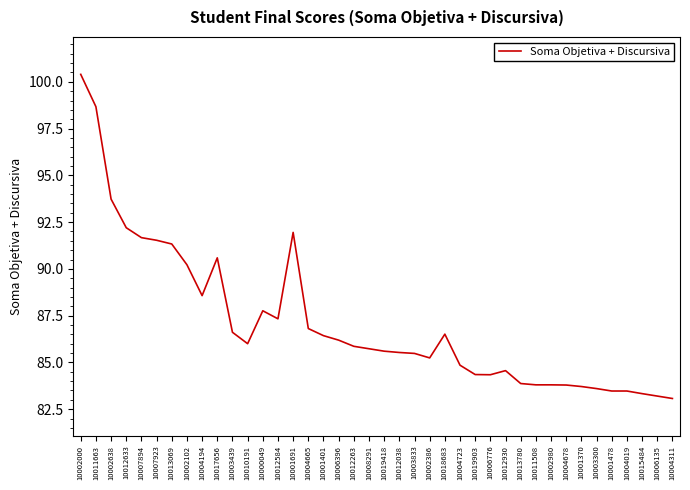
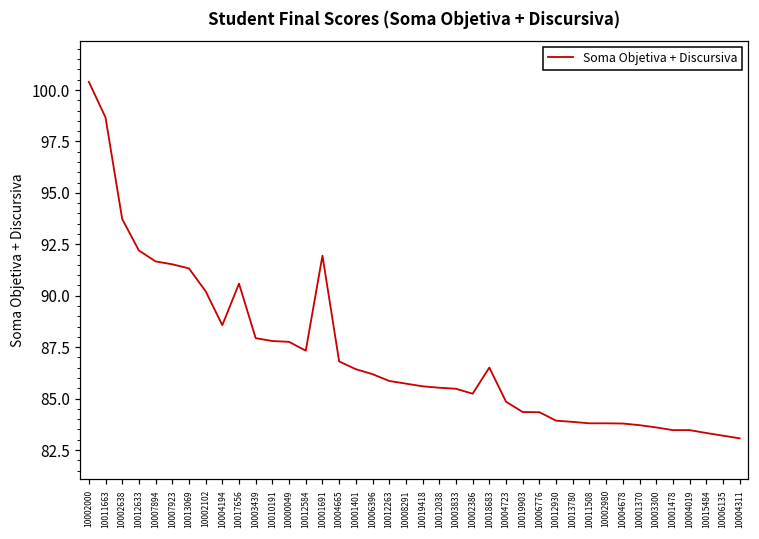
10003439: 86.6 -> 87.9
10010191: 86.0 -> 87.8
10012930: 84.6 -> 83.9
